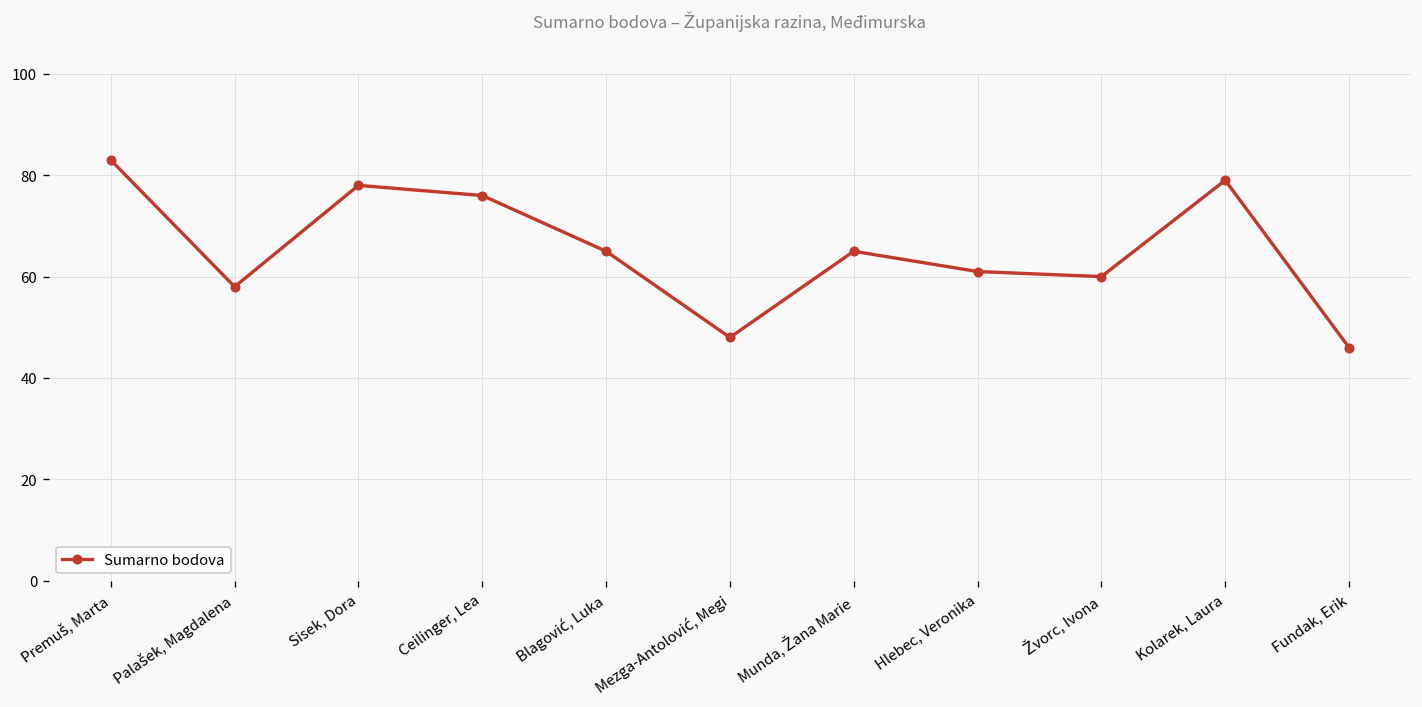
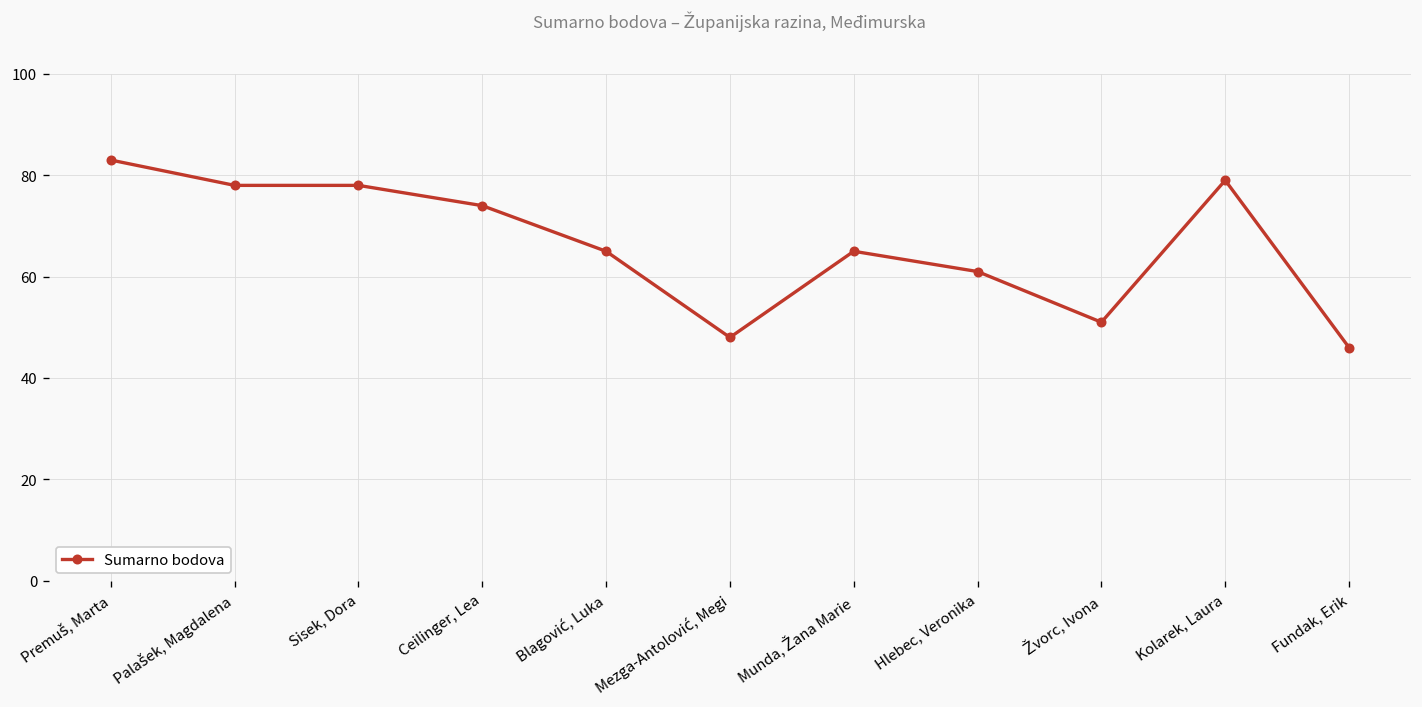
Palašek, Magdalena: 58 -> 78
Ceilinger, Lea: 76 -> 74
Žvorc, Ivona: 60 -> 51
